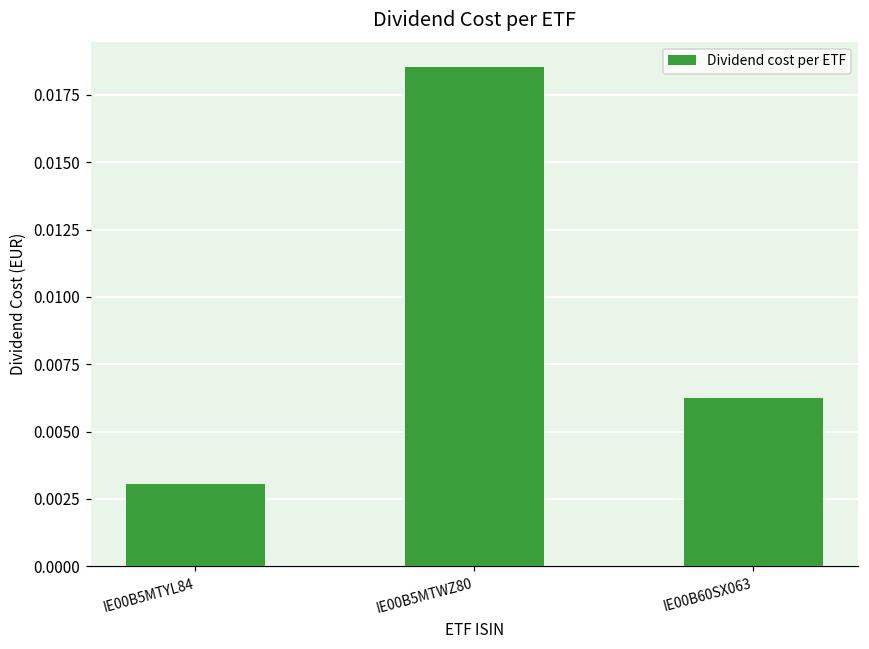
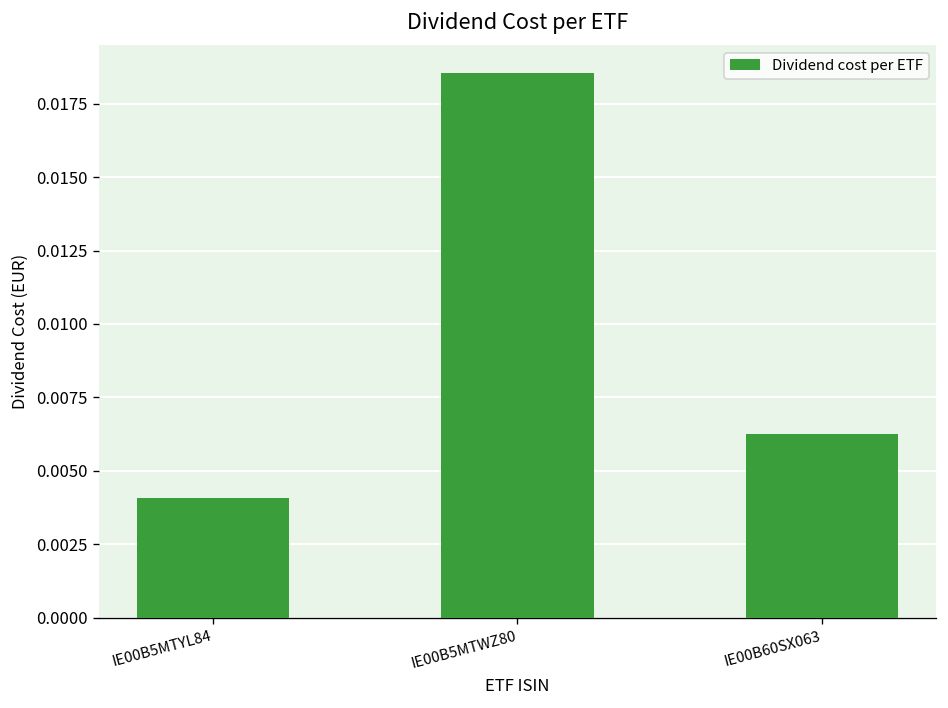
IE00B5MTYL84: 0.0031 -> 0.0041
